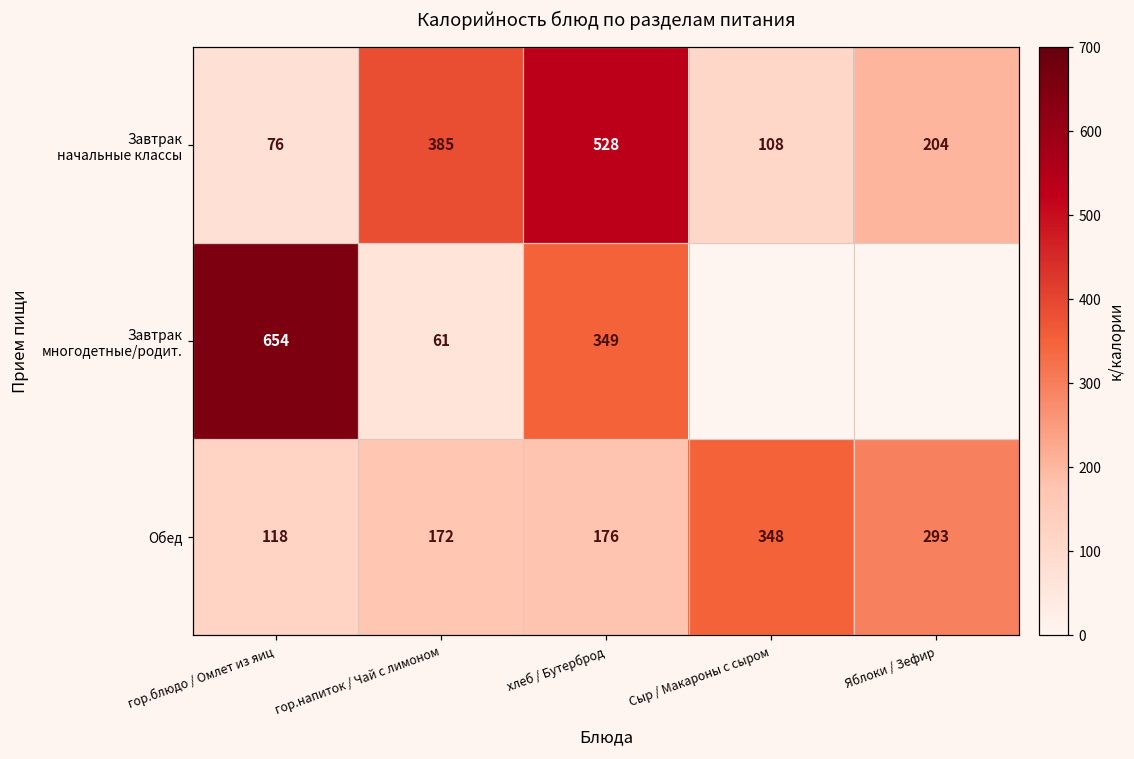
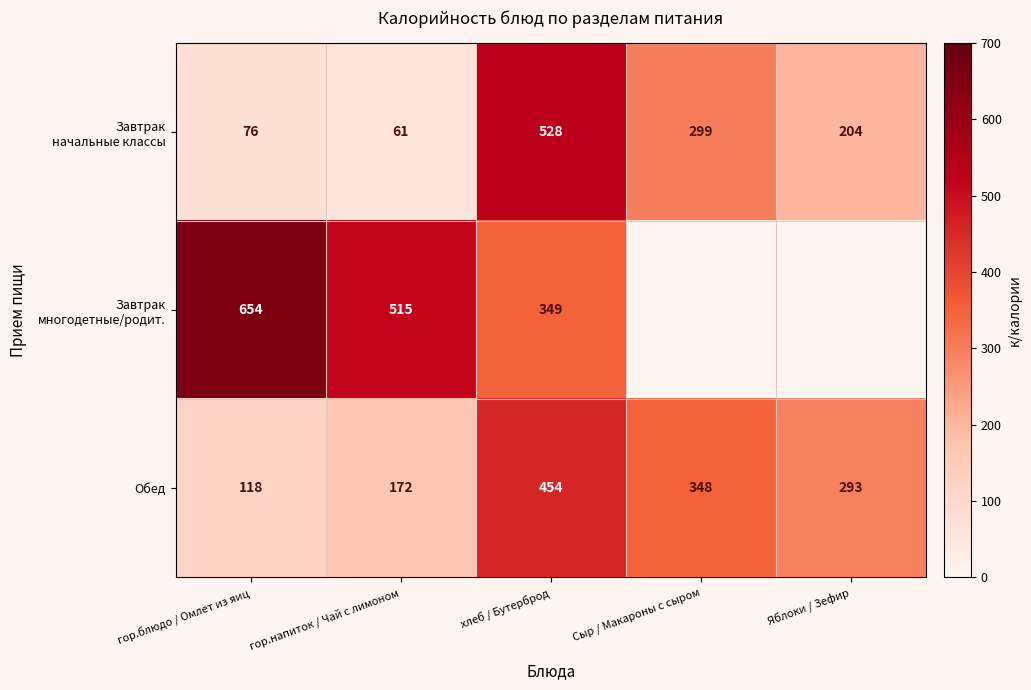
Завтрак начальные классы, гор.напиток / Чай с лимоном: 385 -> 61
Завтрак начальные классы, Сыр / Макароны с сыром: 108 -> 299
Завтрак многодетные/родит., гор.напиток / Чай с лимоном: 61 -> 515
Обед, хлеб / Бутерброд: 176 -> 454
